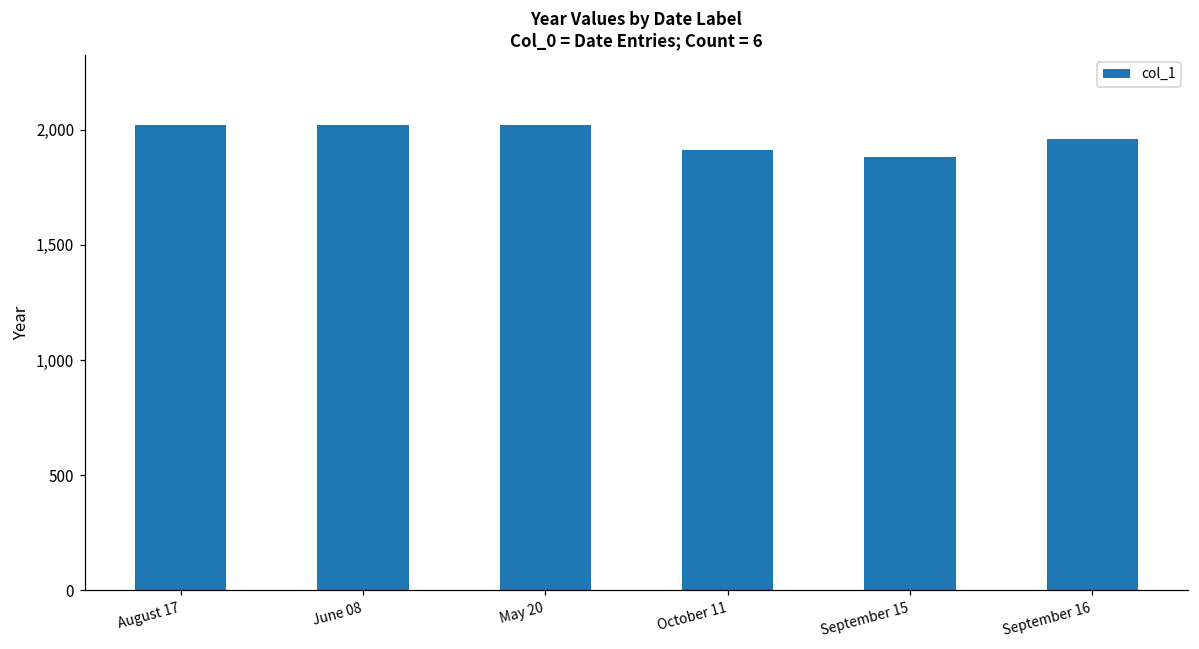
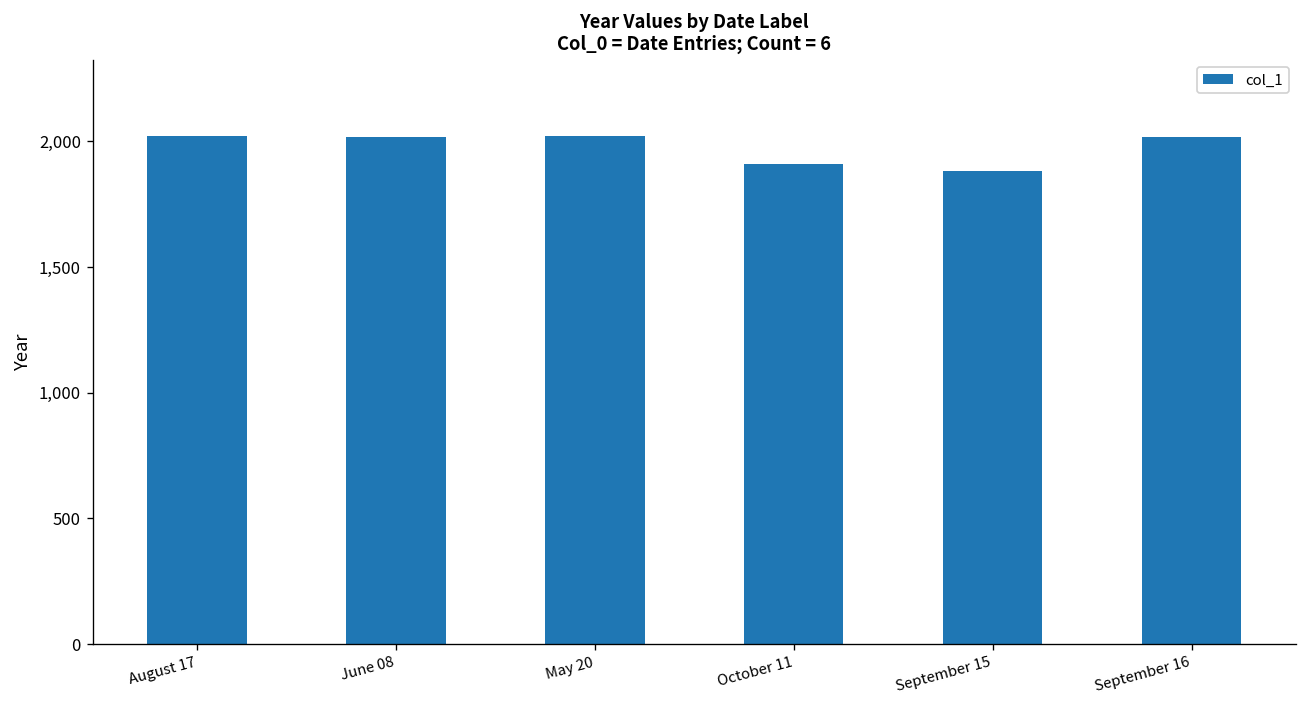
September 16: 1,960 -> 2,020
